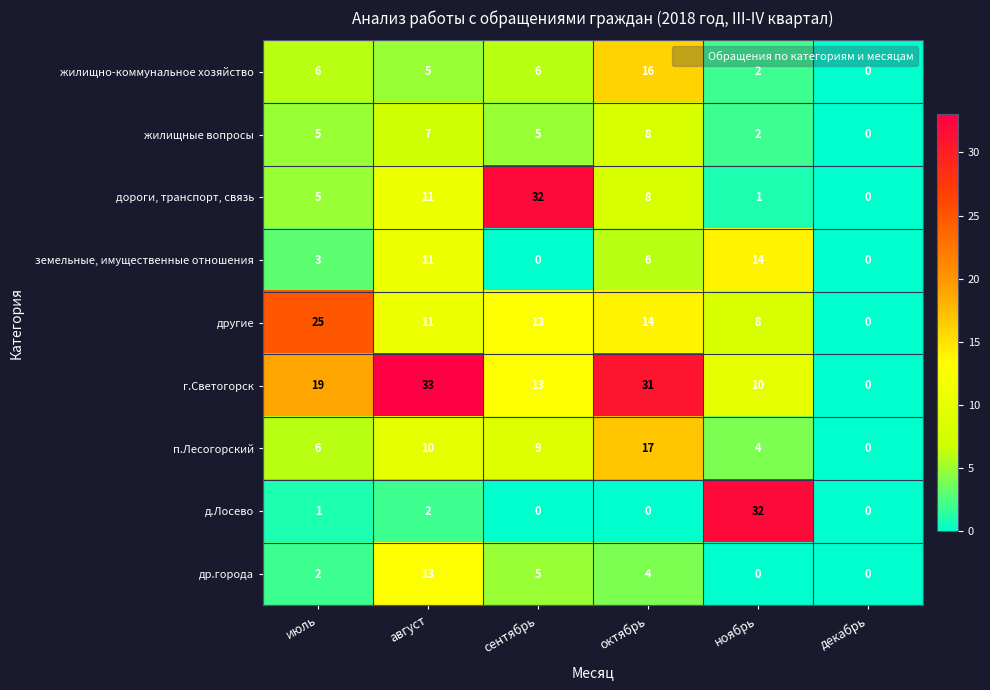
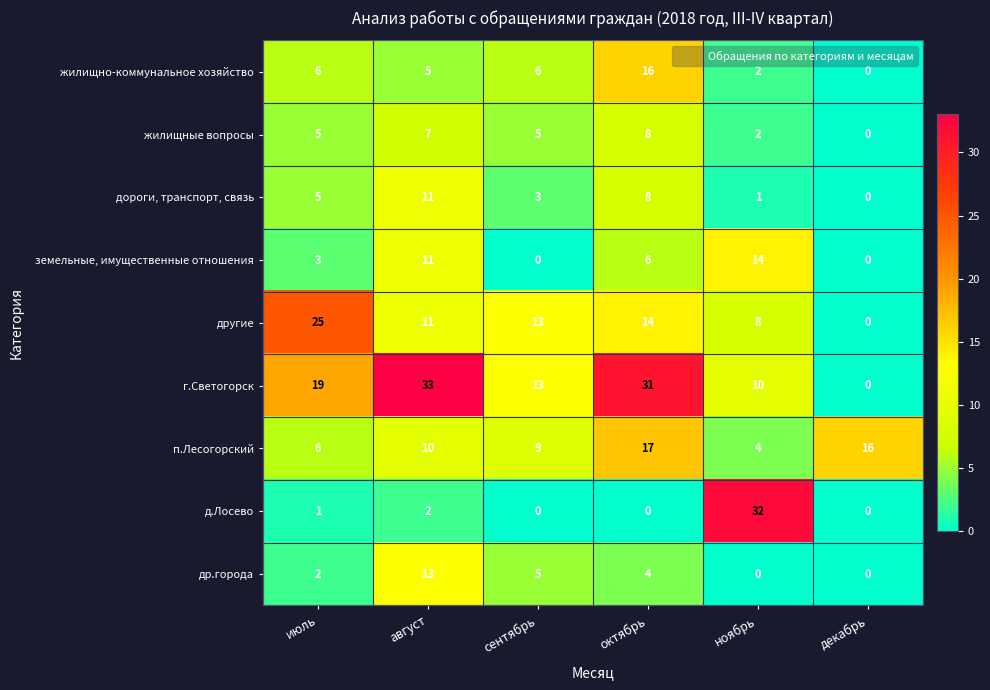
дороги, транспорт, связь, сентябрь: 32 -> 3
п.Лесогорский, декабрь: 0 -> 16
